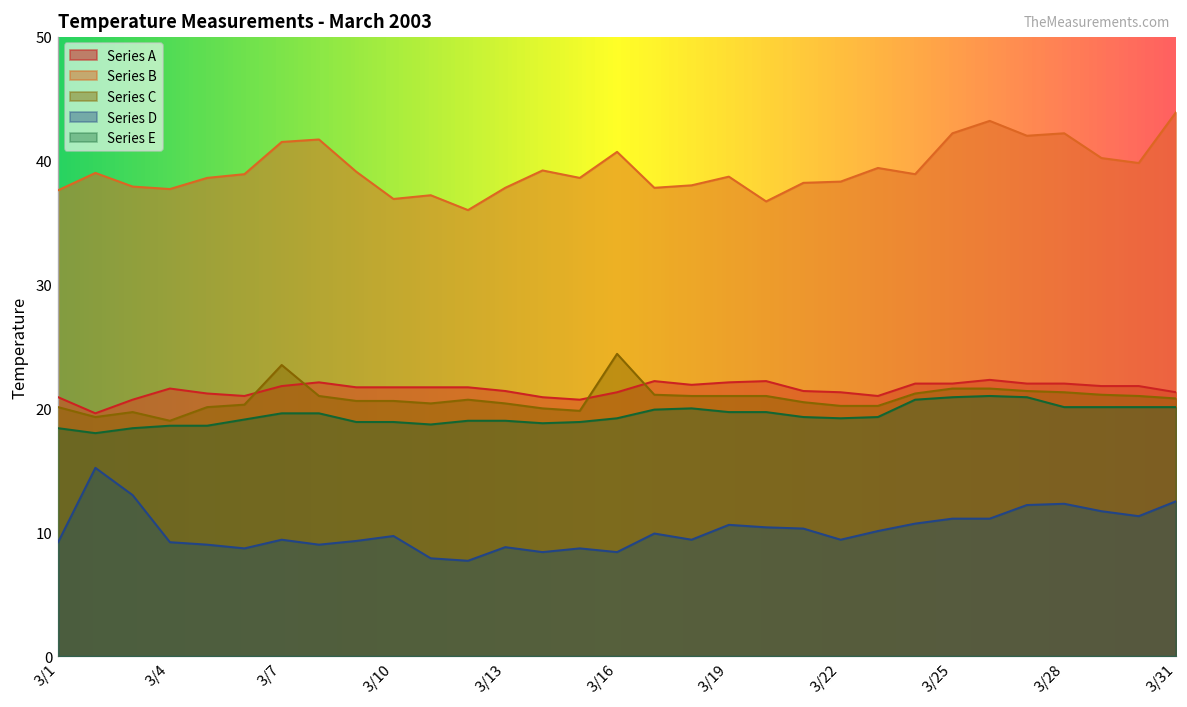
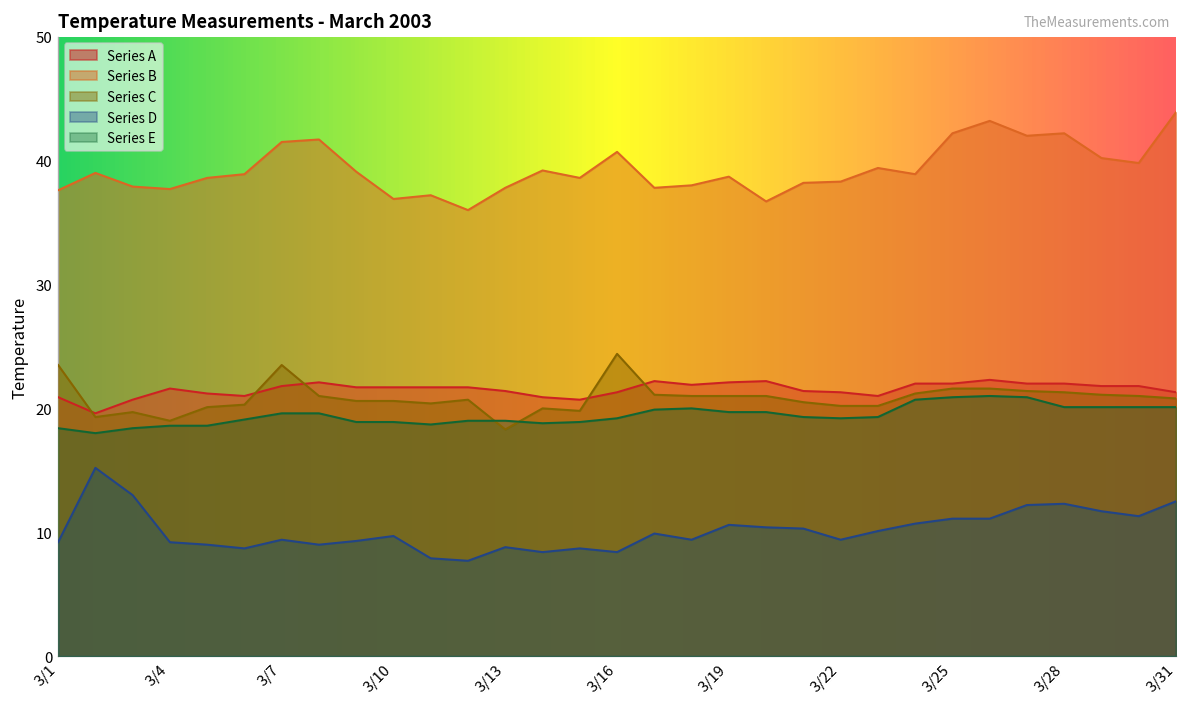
Series C, 3/1: 20.1 -> 23.5
Series C, 3/13: 20.4 -> 18.3
